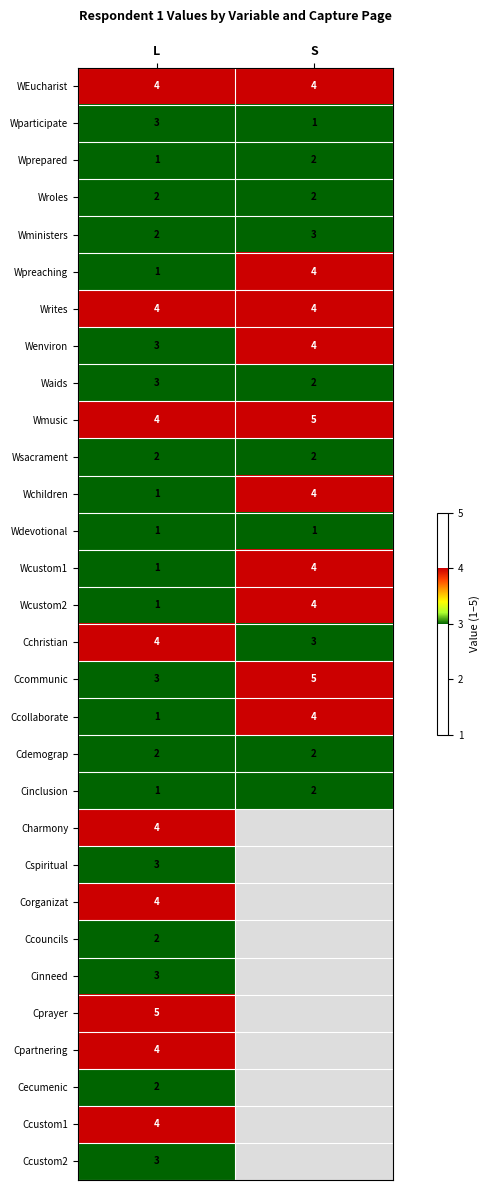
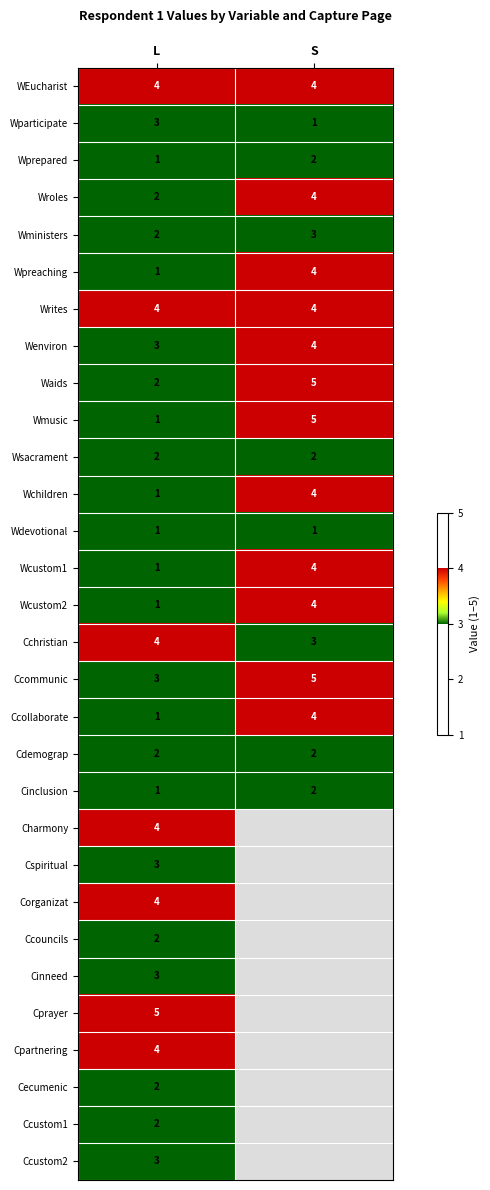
Wroles, S: 2 -> 4
Waids, L: 3 -> 2
Waids, S: 2 -> 5
Wmusic, L: 4 -> 1
Ccustom1, L: 4 -> 2
